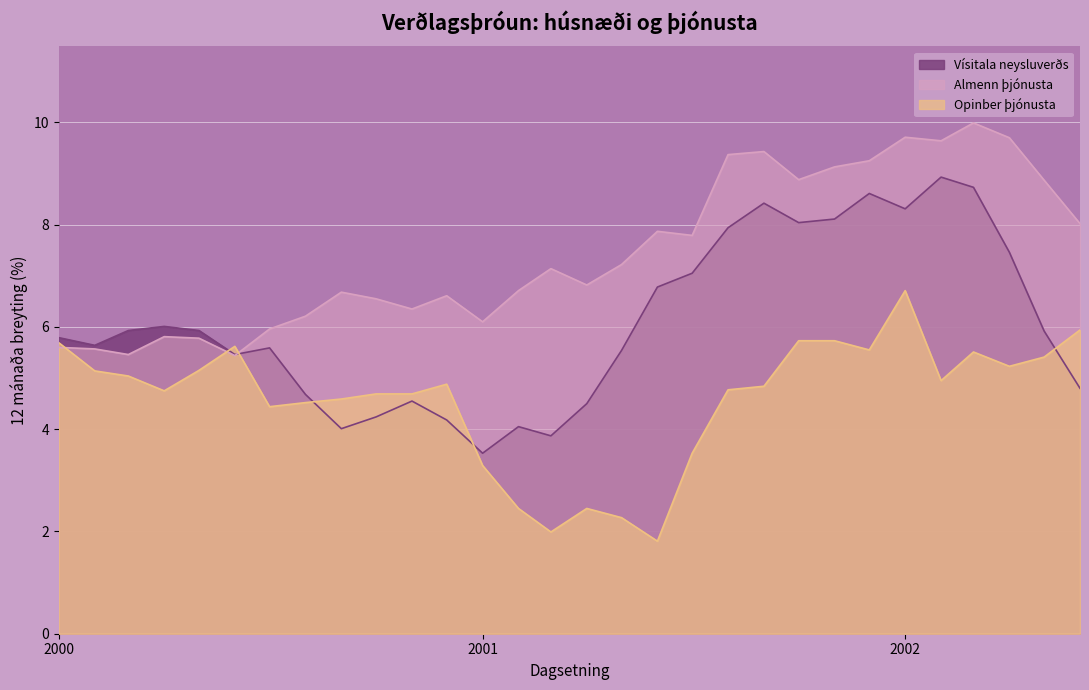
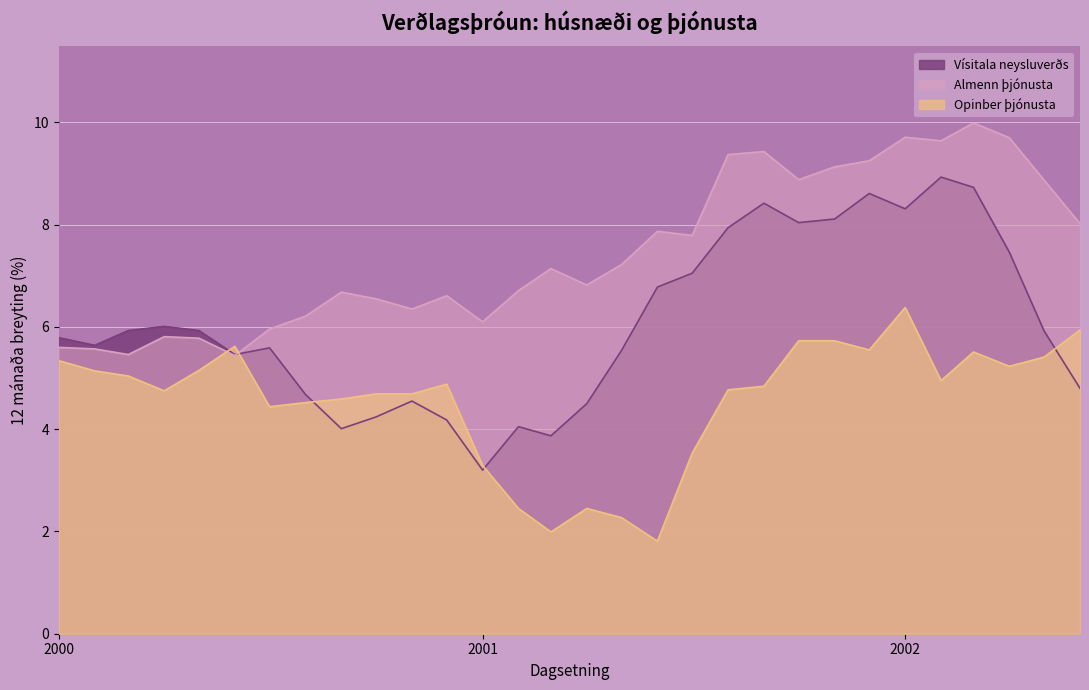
Opinber þjónusta, 2000: 5.7 -> 5.3
Vísitala neysluverðs, 2001: 3.5 -> 3.2
Opinber þjónusta, 2002: 6.7 -> 6.4
